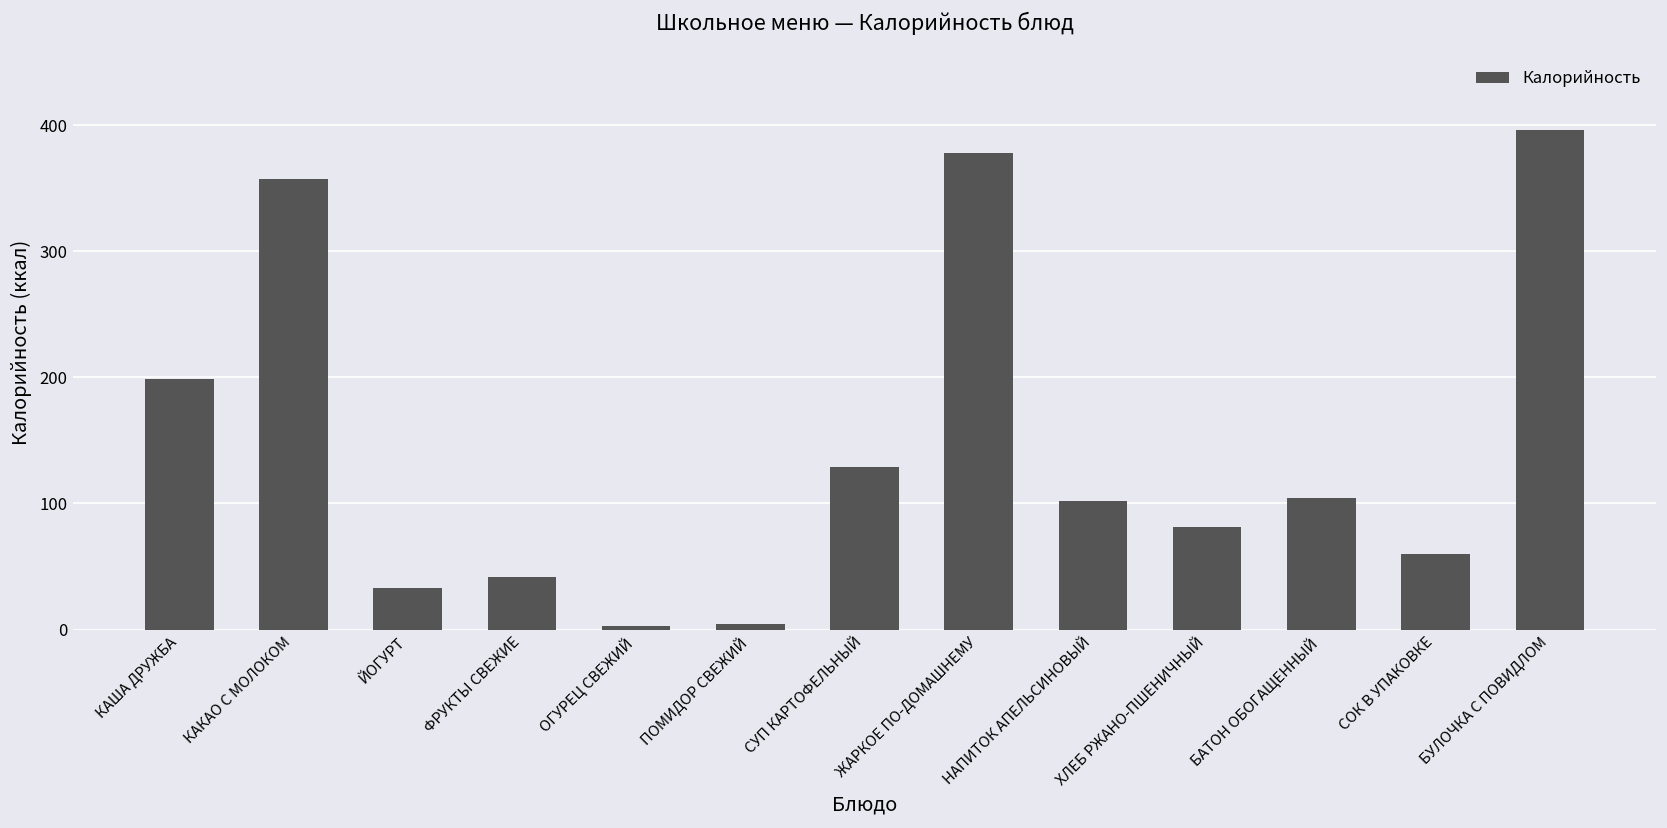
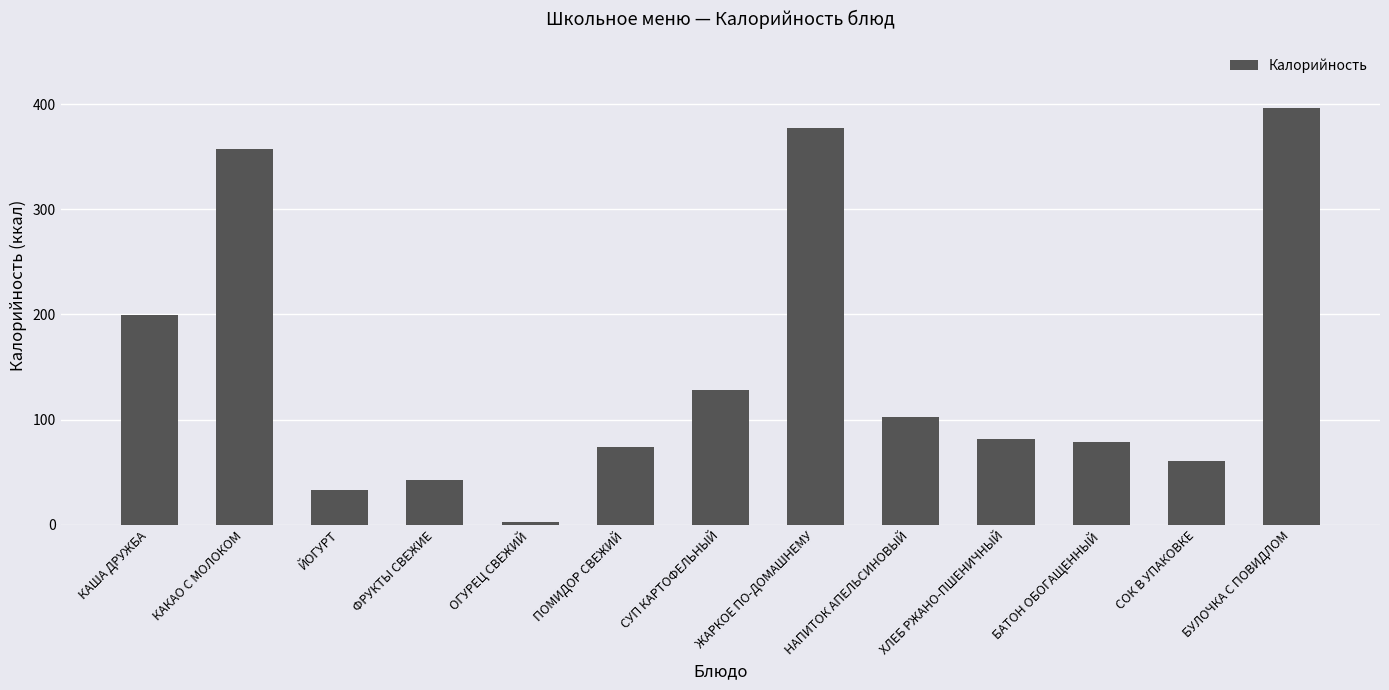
ПОМИДОР СВЕЖИЙ: 4 -> 74
БАТОН ОБОГАЩЕННЫЙ: 105 -> 79
